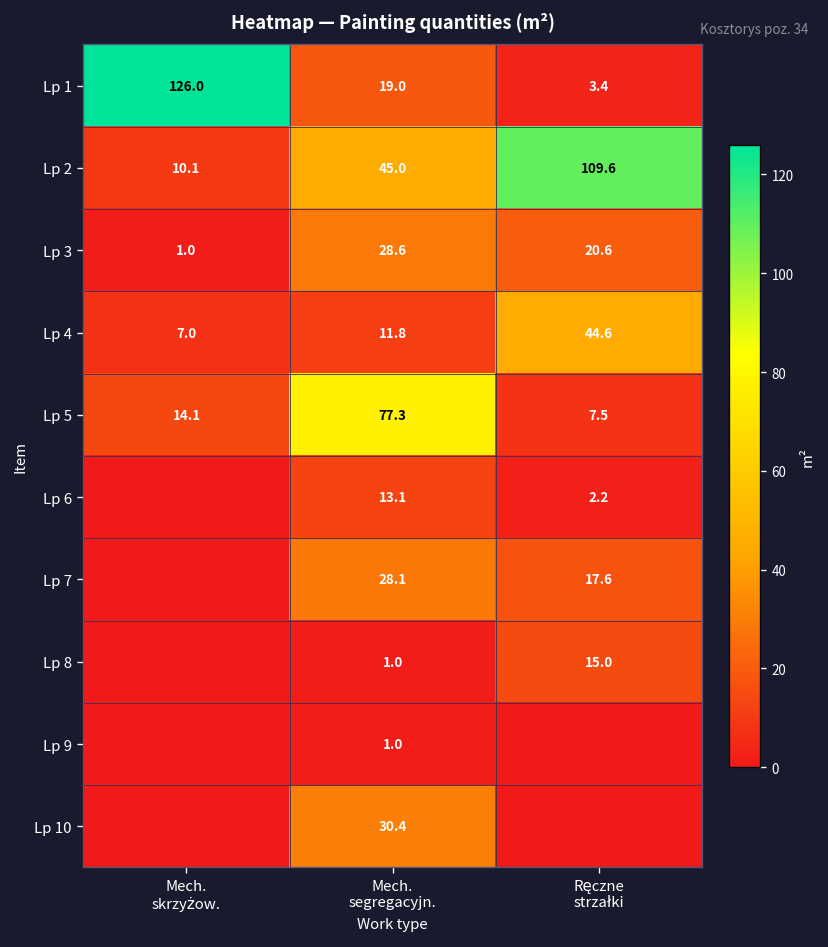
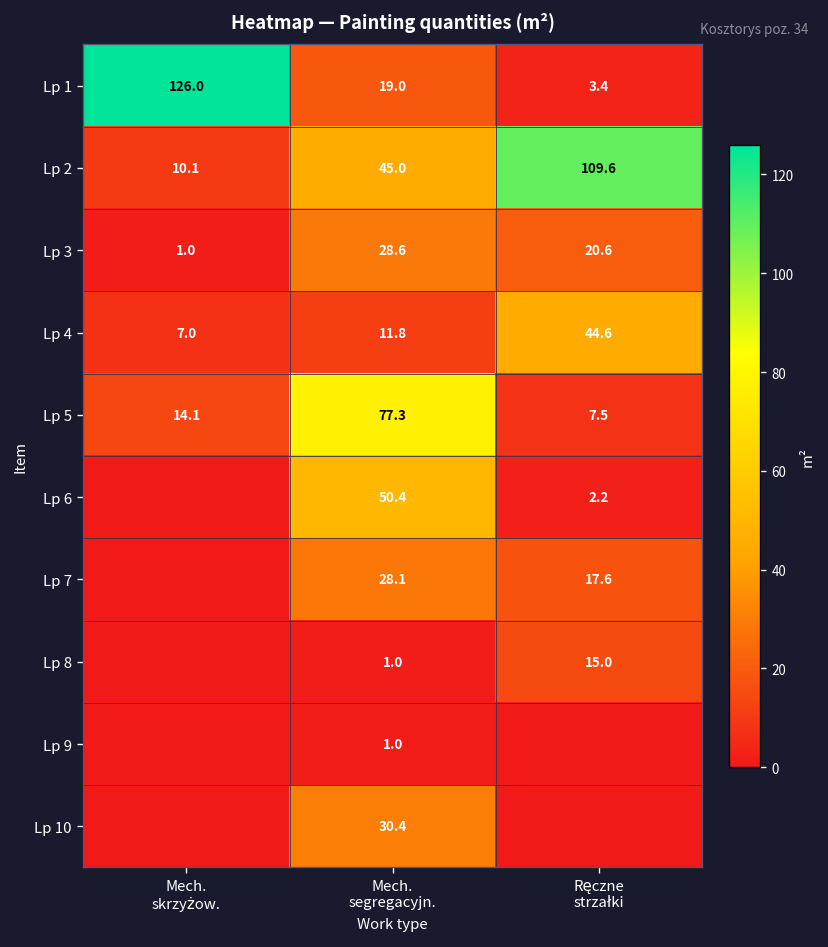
Lp 6, Mech. segregacyjn.: 13.1 -> 50.4
